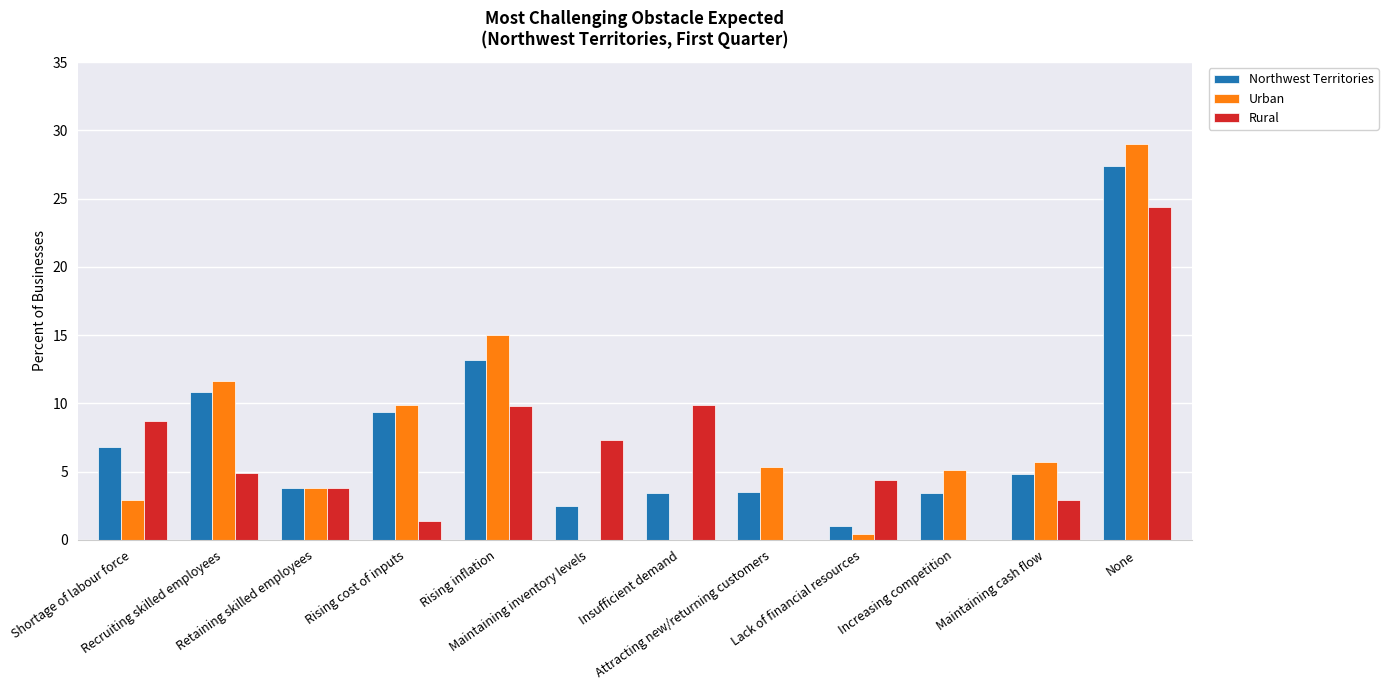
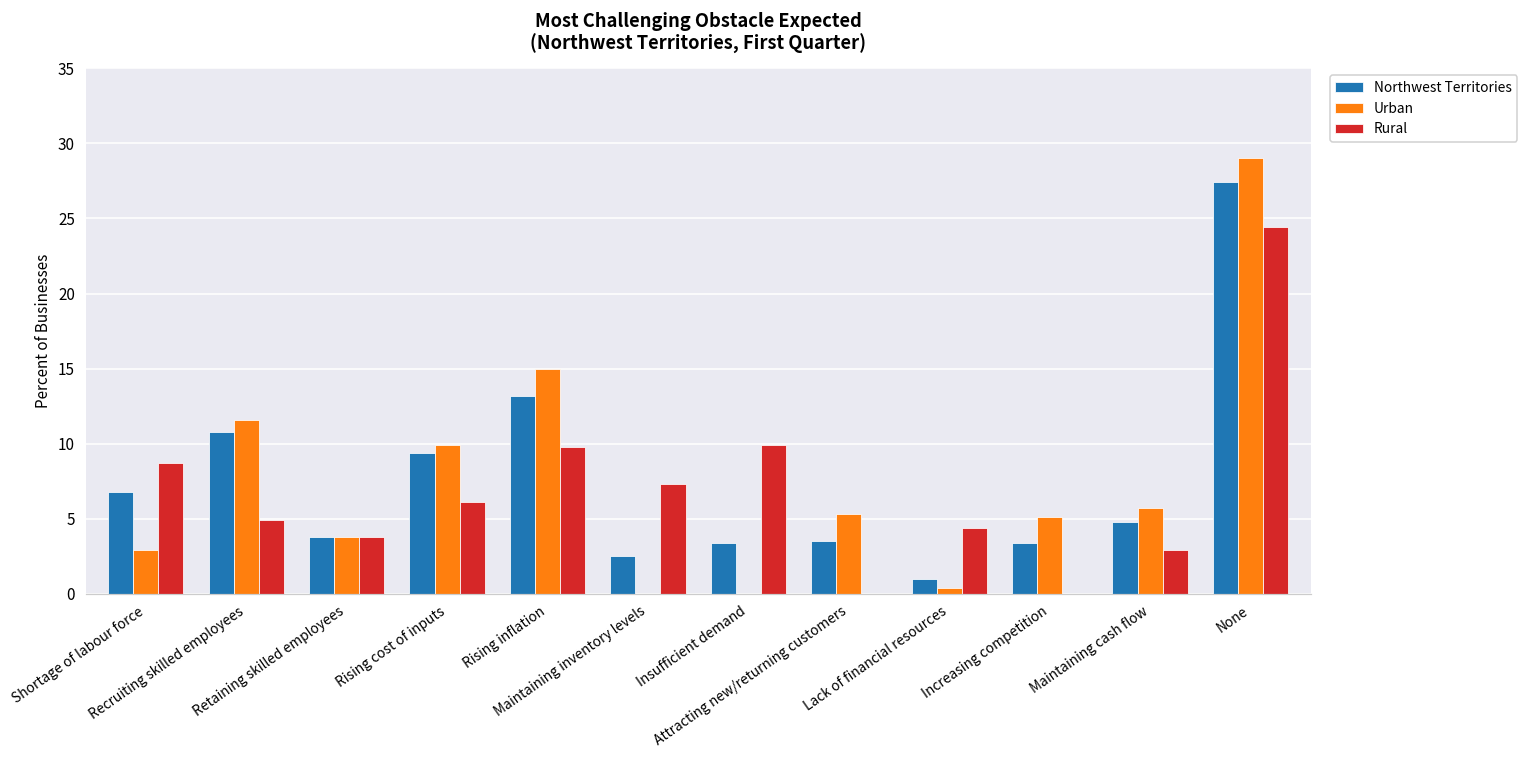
Rural, Rising cost of inputs: 1.4 -> 6.1
